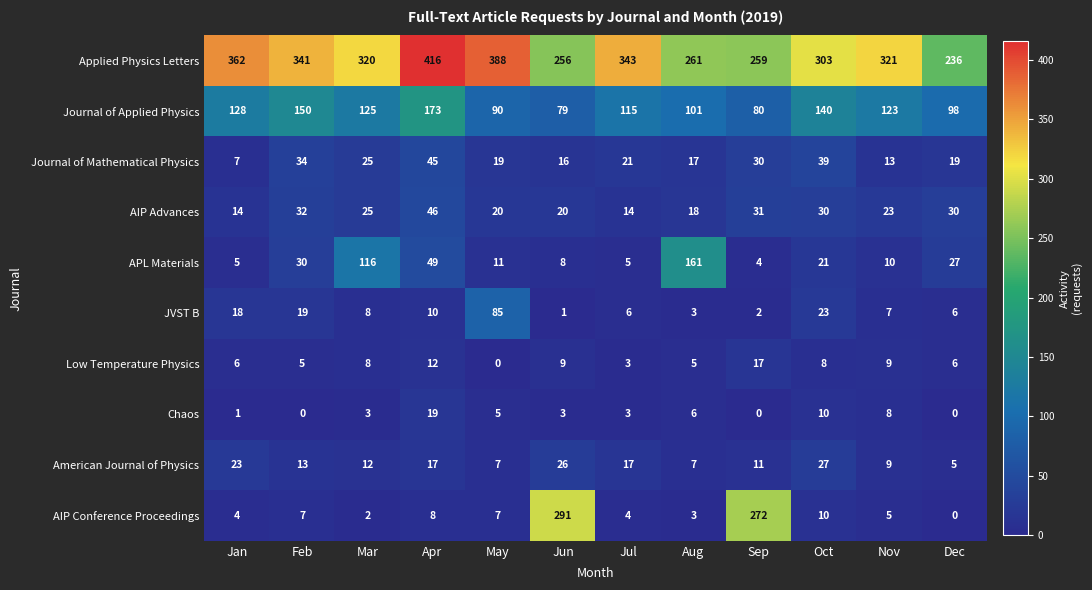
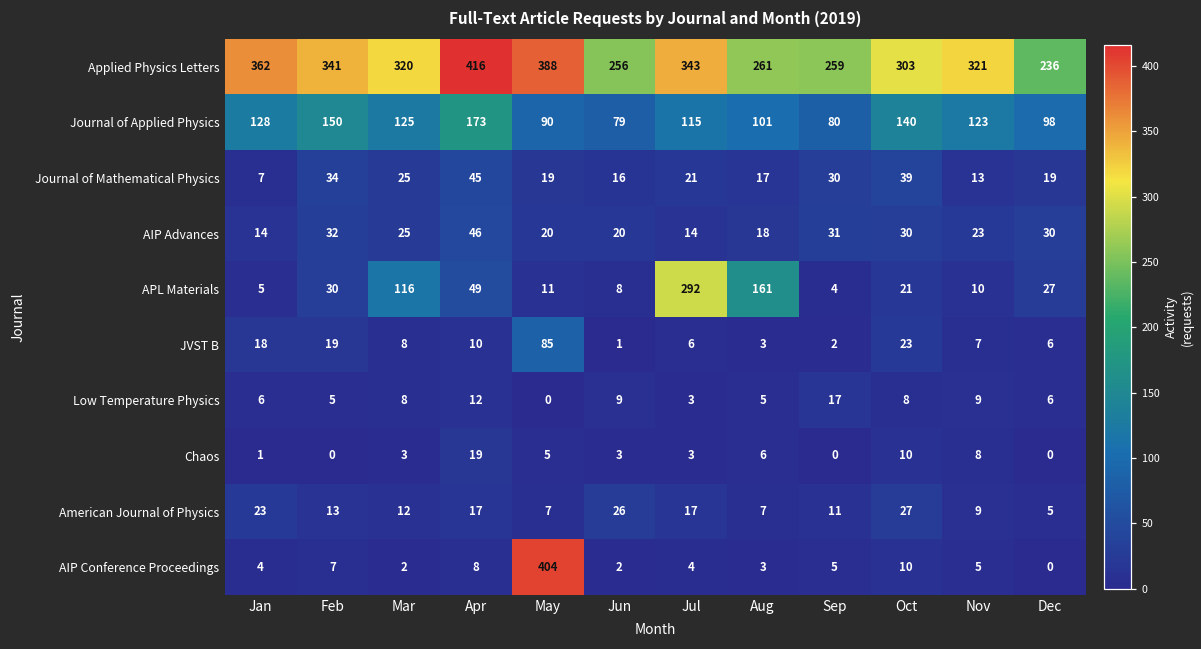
APL Materials, Jul: 5 -> 292
AIP Conference Proceedings, May: 7 -> 404
AIP Conference Proceedings, Jun: 291 -> 2
AIP Conference Proceedings, Sep: 272 -> 5
